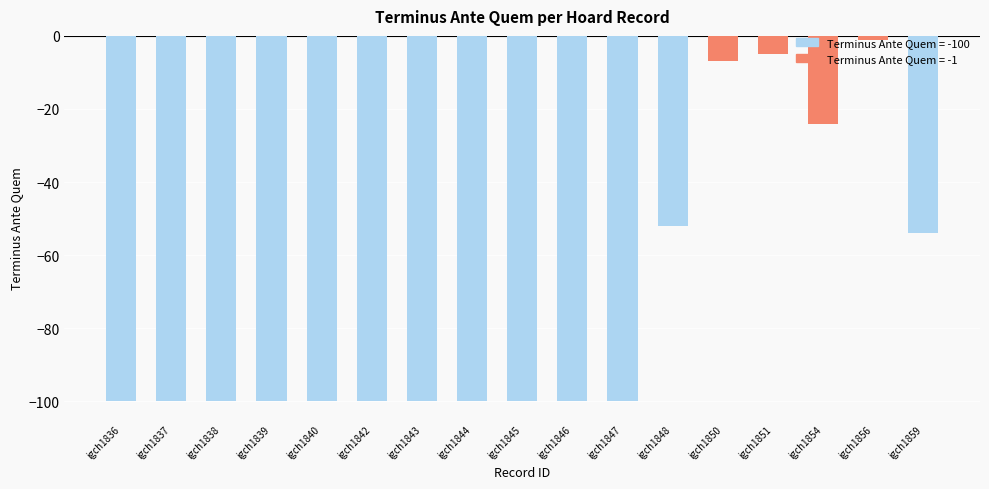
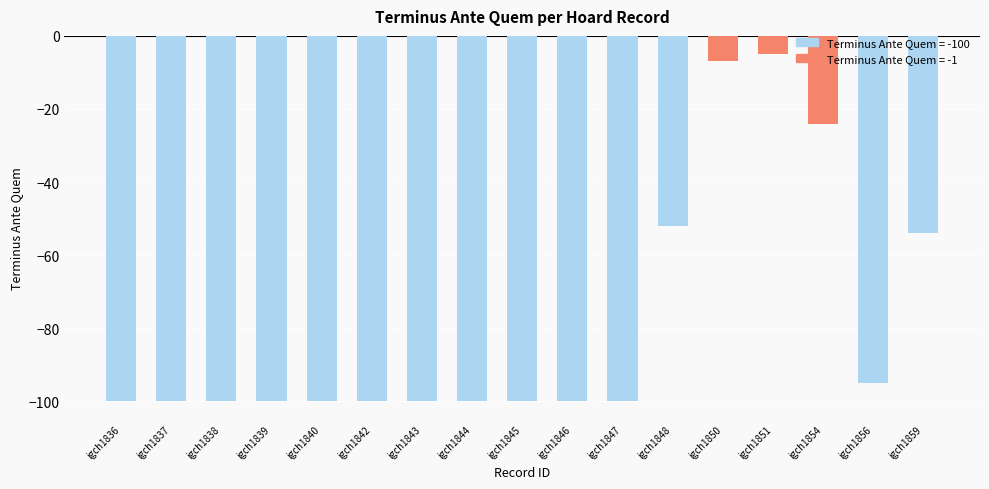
igch1856: -1 -> -95
